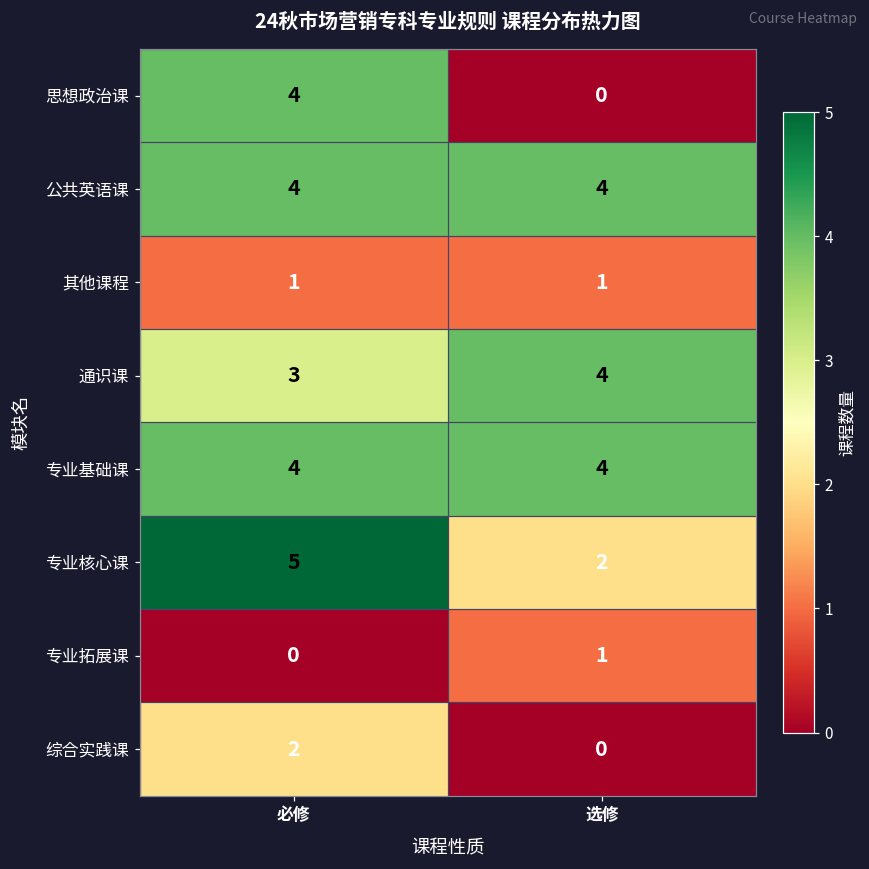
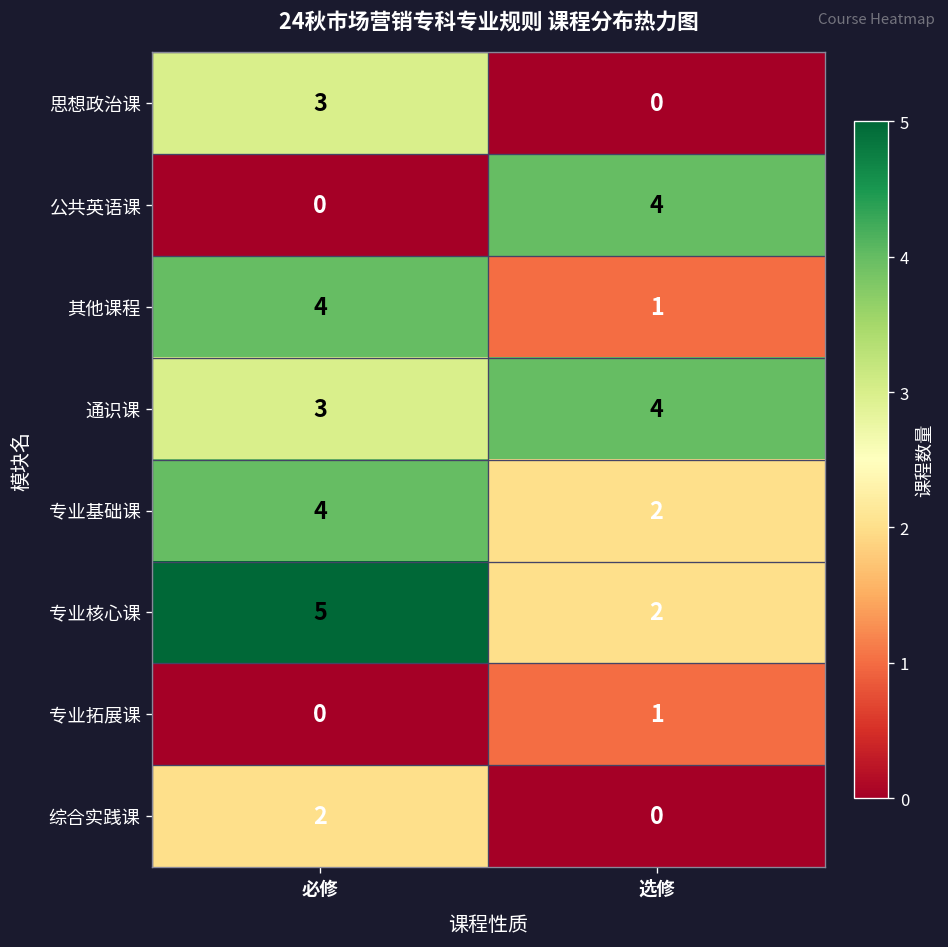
思想政治课, 必修: 4 -> 3
公共英语课, 必修: 4 -> 0
其他课程, 必修: 1 -> 4
专业基础课, 选修: 4 -> 2
